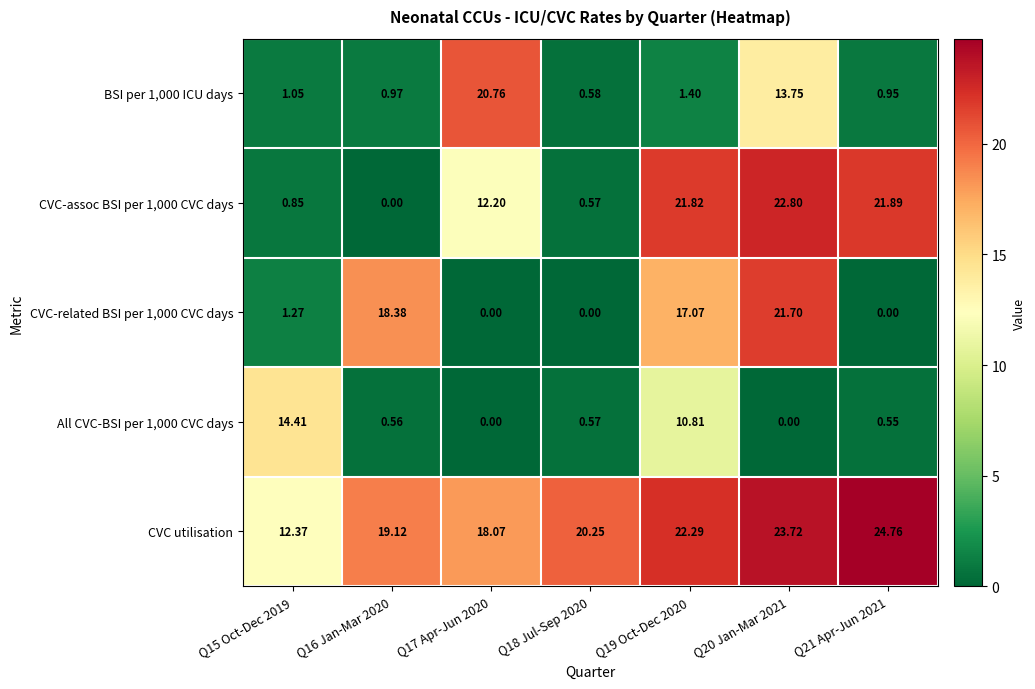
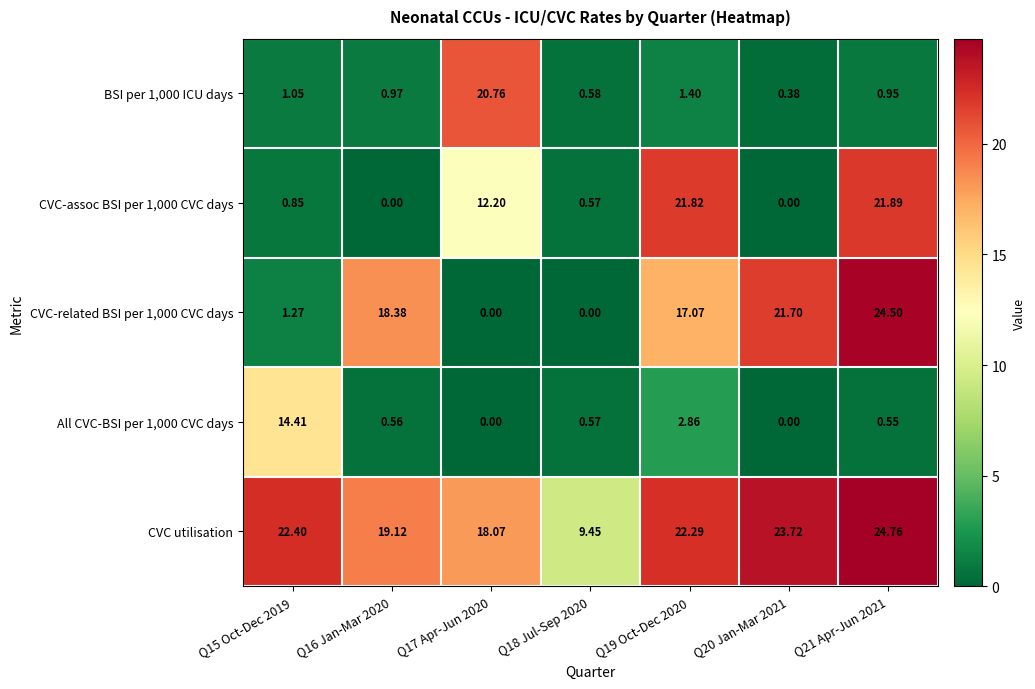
BSI per 1,000 ICU days, Q20 Jan-Mar 2021: 13.75 -> 0.38
CVC-assoc BSI per 1,000 CVC days, Q20 Jan-Mar 2021: 22.80 -> 0.00
CVC-related BSI per 1,000 CVC days, Q21 Apr-Jun 2021: 0.00 -> 24.50
All CVC-BSI per 1,000 CVC days, Q19 Oct-Dec 2020: 10.81 -> 2.86
CVC utilisation, Q15 Oct-Dec 2019: 12.37 -> 22.40
CVC utilisation, Q18 Jul-Sep 2020: 20.25 -> 9.45
